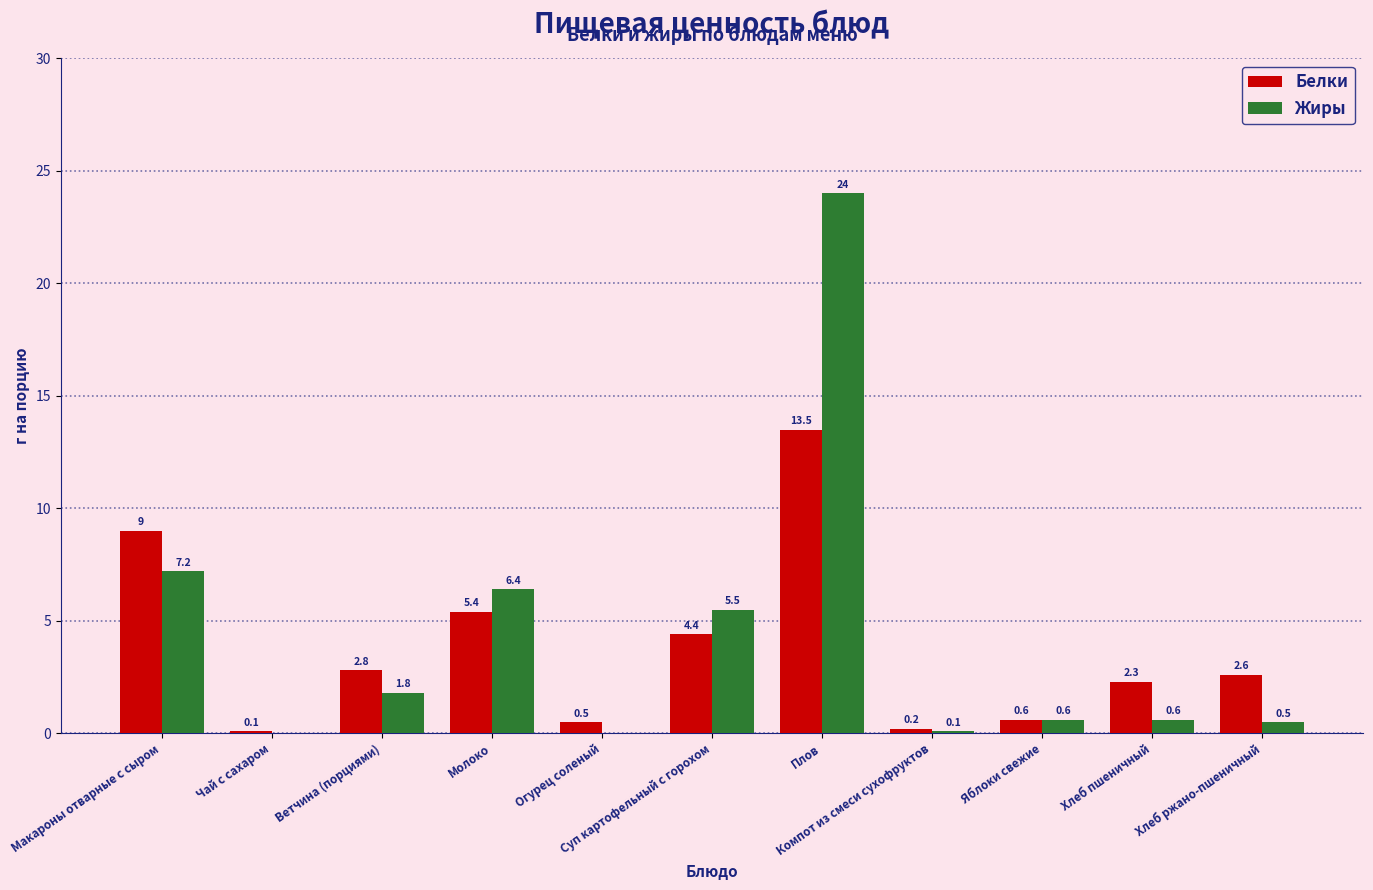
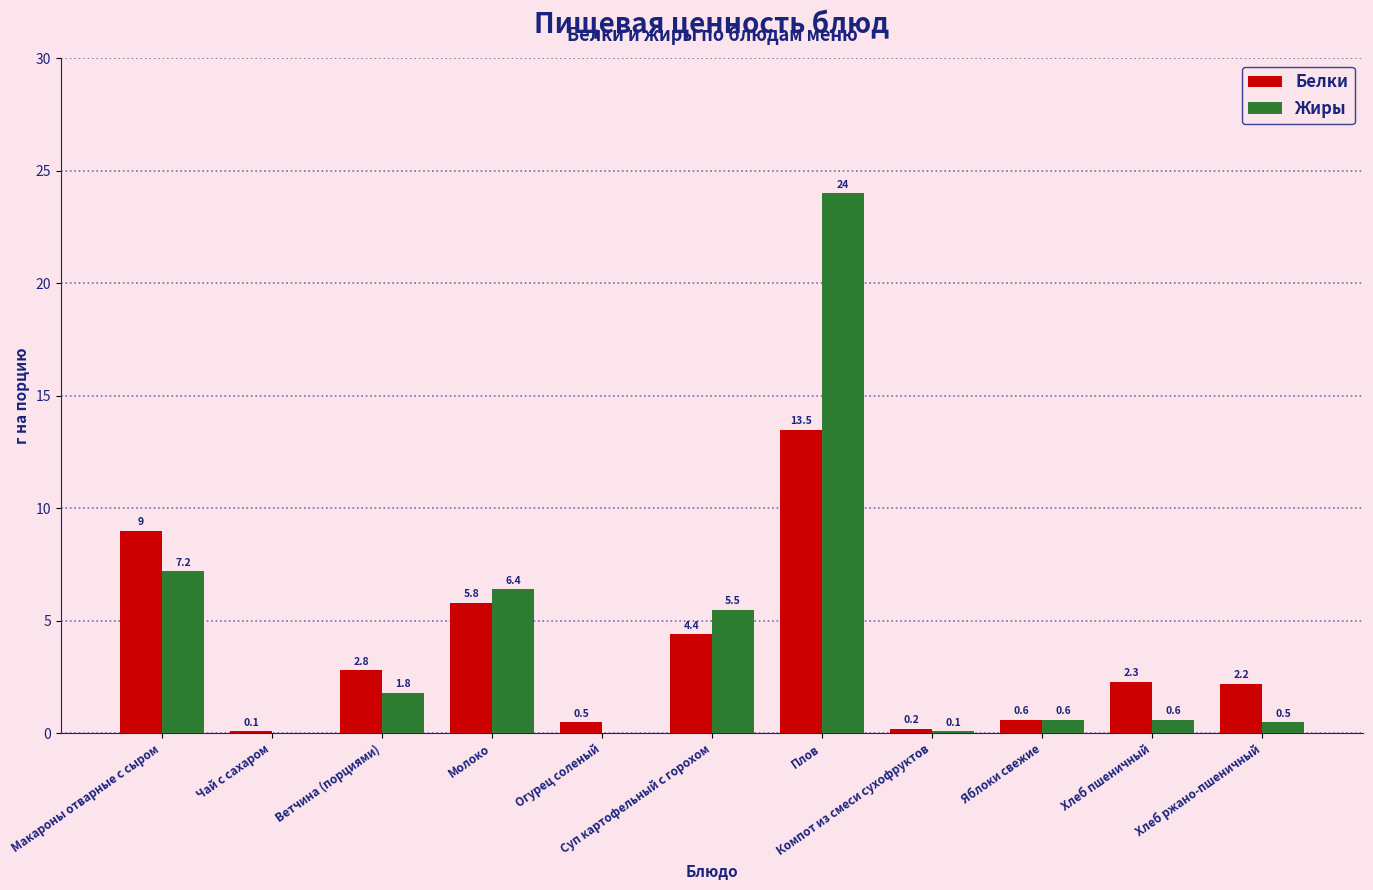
Белки, Молоко: 5.4 -> 5.8
Белки, Хлеб ржано-пшеничный: 2.6 -> 2.2
